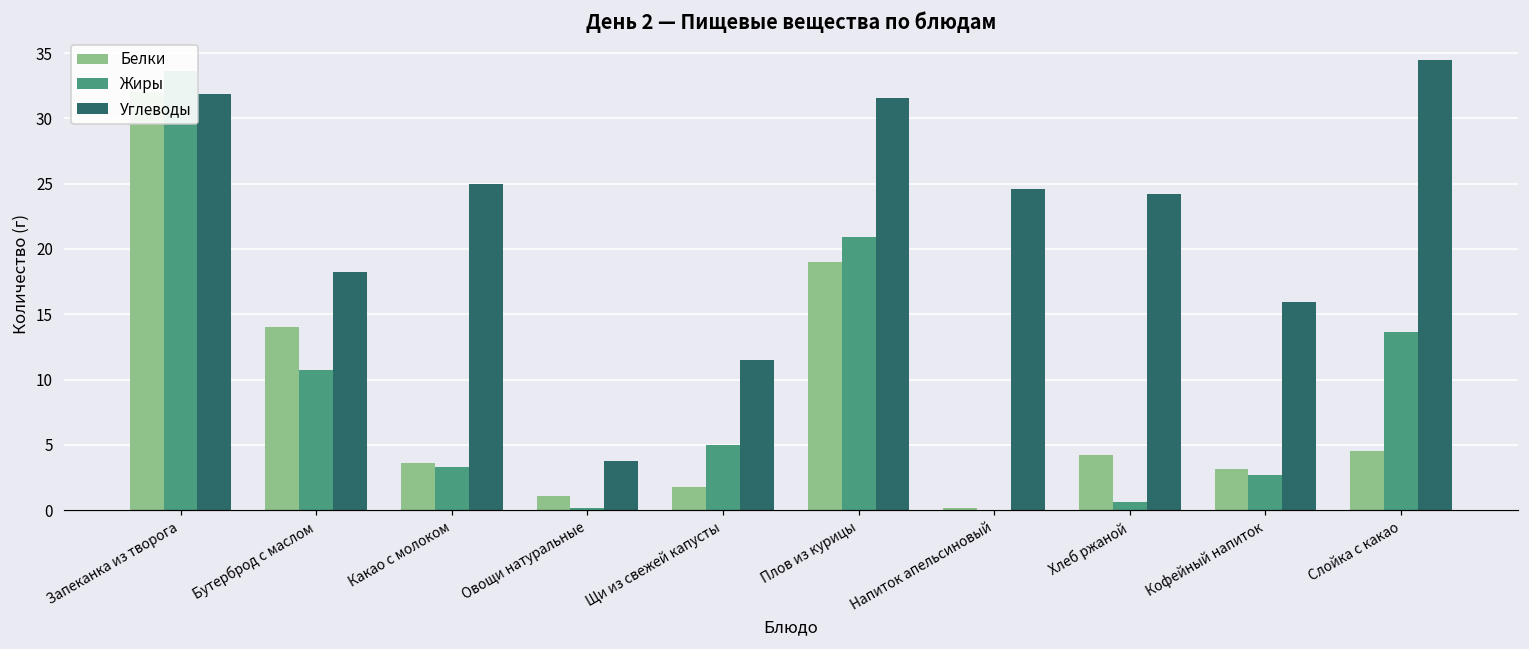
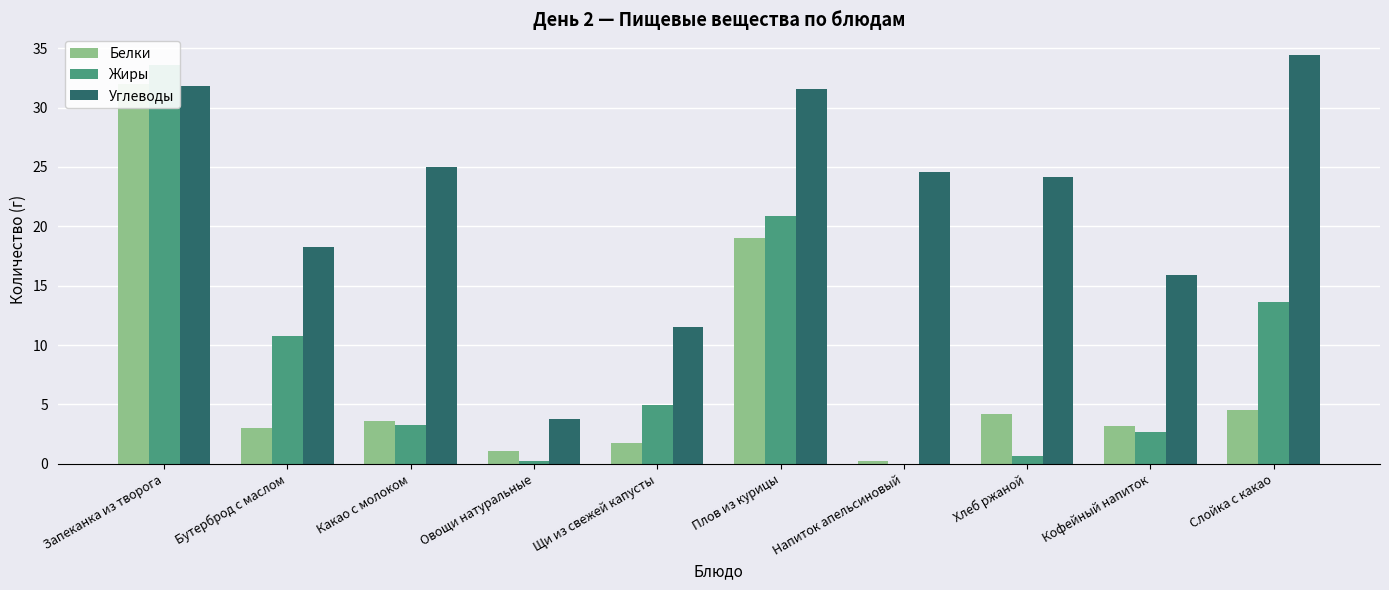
Белки, Бутерброд с маслом: 14 -> 3
